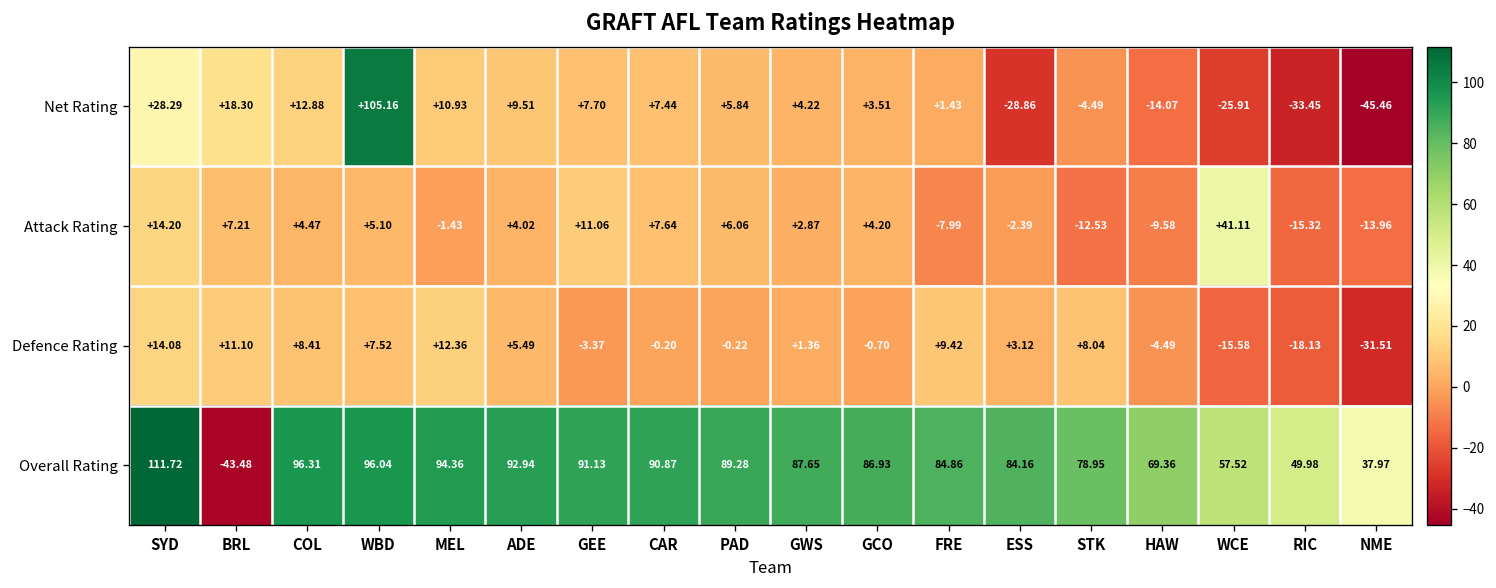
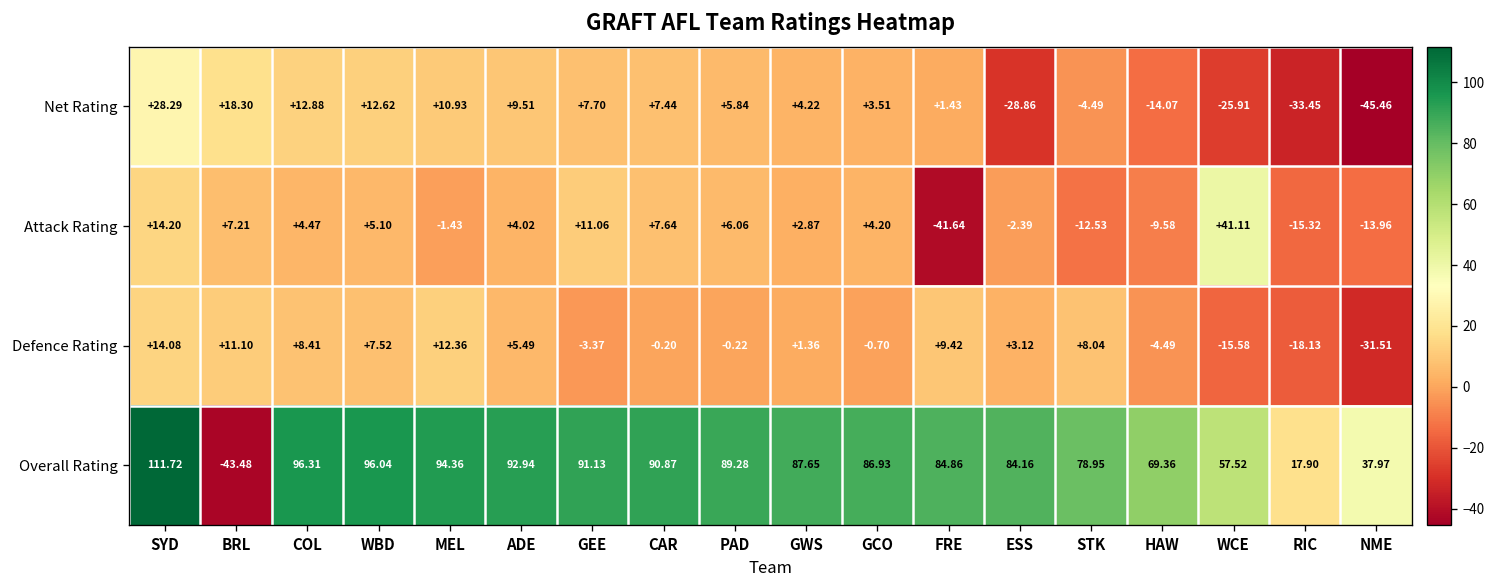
Net Rating, WBD: +105.16 -> +12.62
Attack Rating, FRE: -7.99 -> -41.64
Overall Rating, RIC: 49.98 -> 17.90
